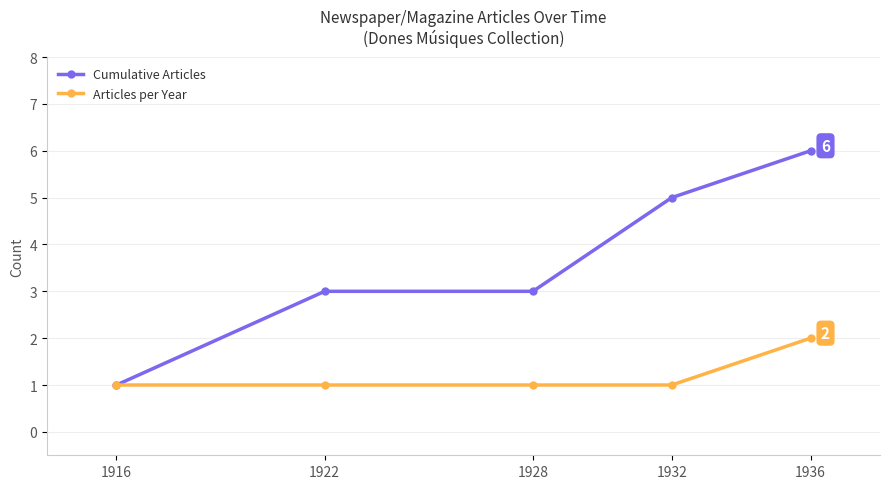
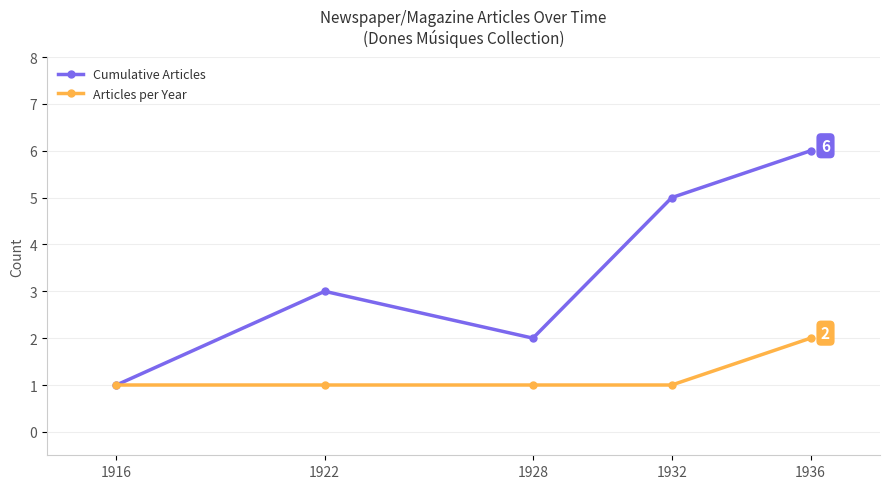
Cumulative Articles, 1928: 3 -> 2
